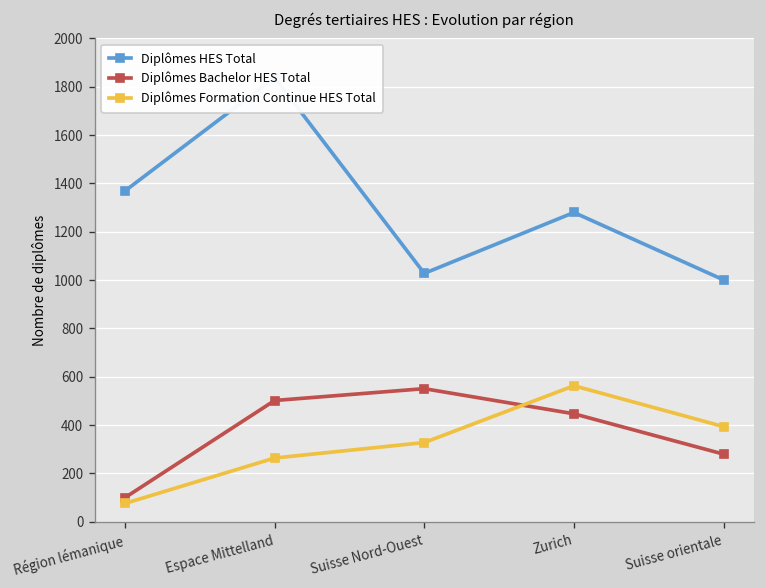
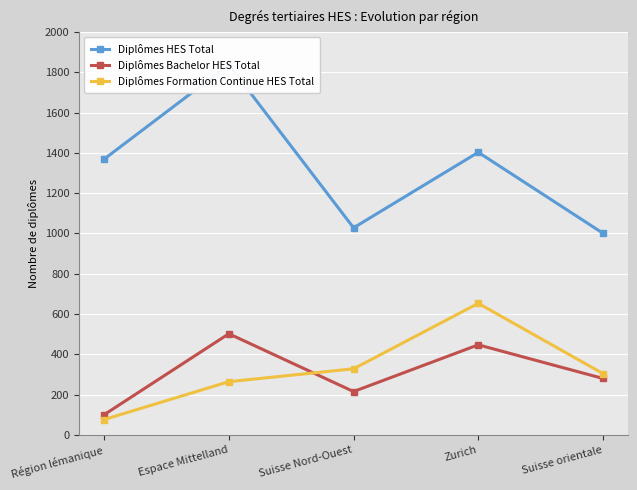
Diplômes Bachelor HES Total, Suisse Nord-Ouest: 550 -> 220
Diplômes HES Total, Zurich: 1280 -> 1400
Diplômes Formation Continue HES Total, Zurich: 560 -> 650
Diplômes Formation Continue HES Total, Suisse orientale: 390 -> 300
